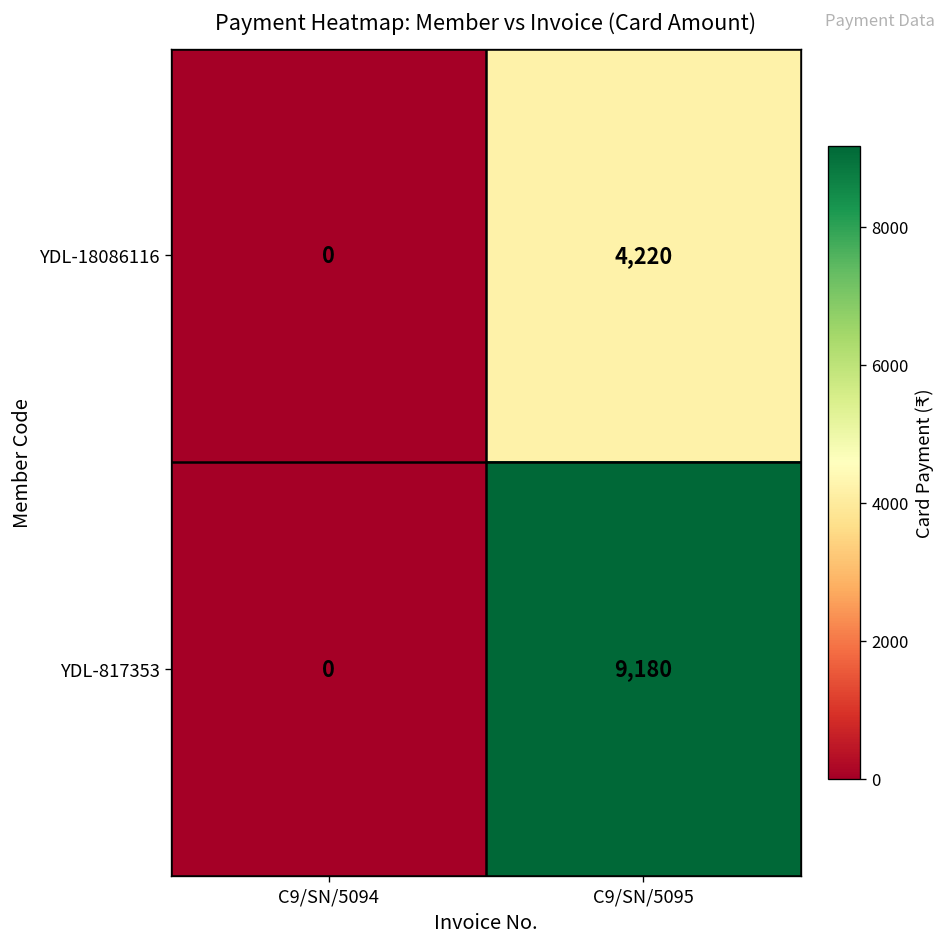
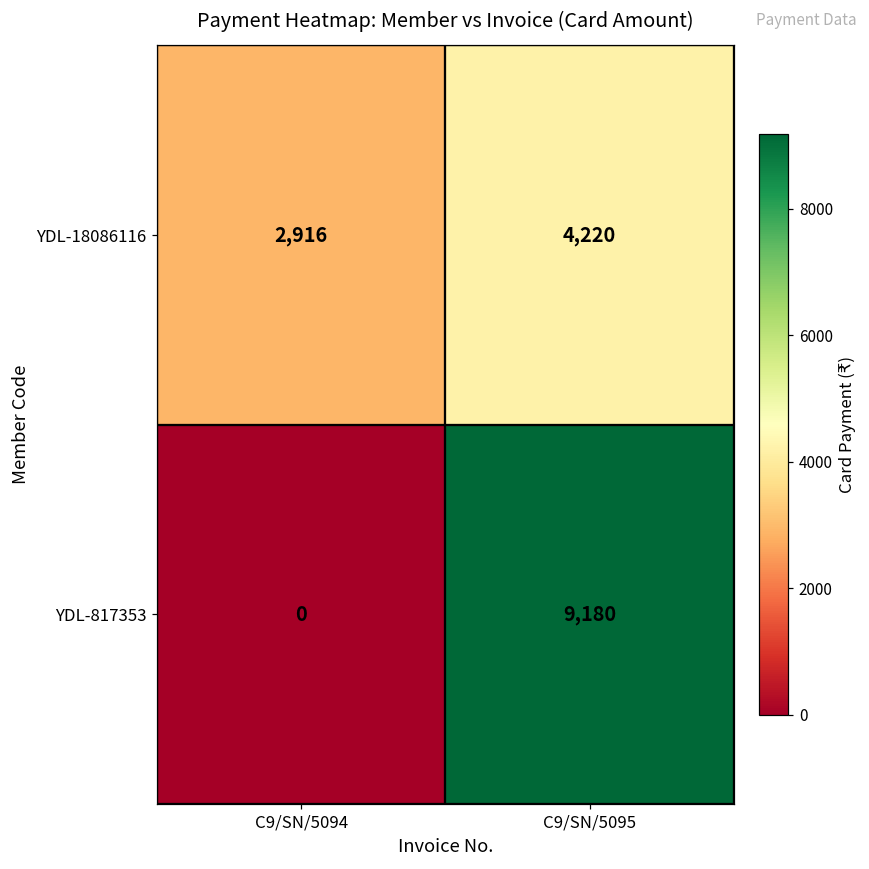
YDL-18086116, C9/SN/5094: 0 -> 2,916
